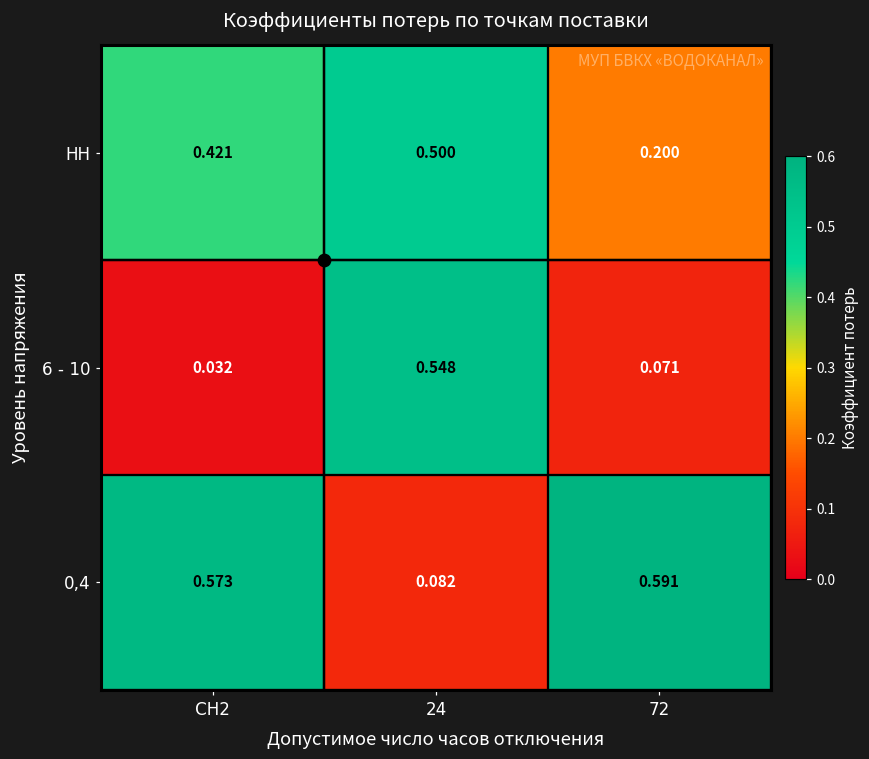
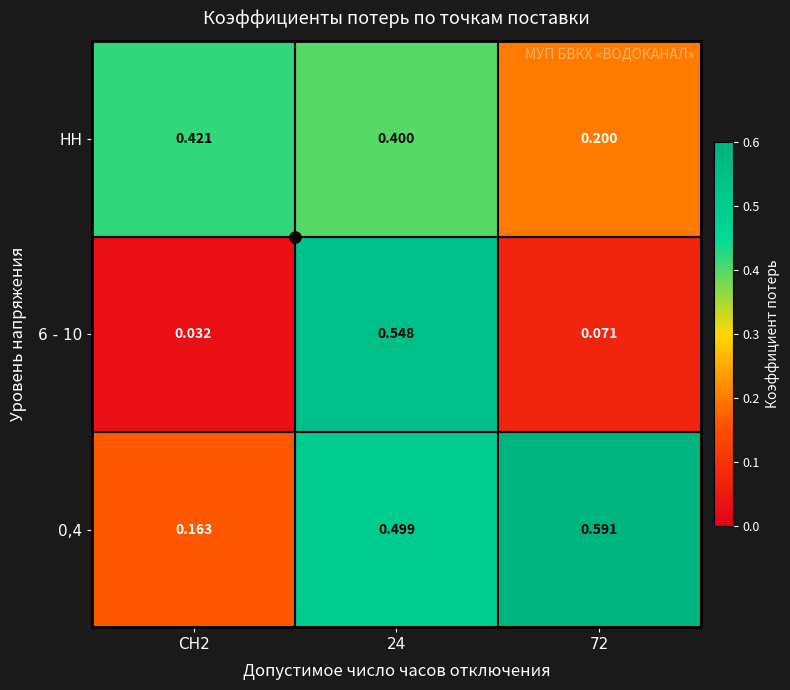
НН, 24: 0.500 -> 0.400
0,4, СН2: 0.573 -> 0.163
0,4, 24: 0.082 -> 0.499
